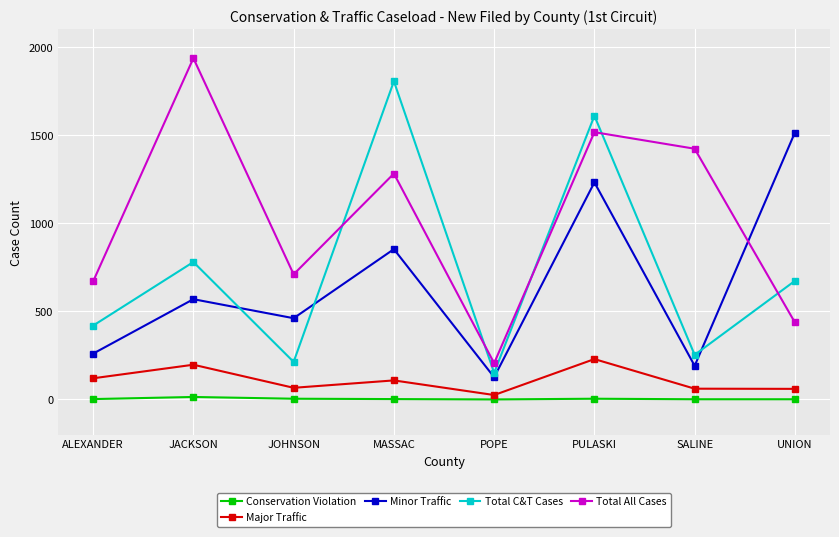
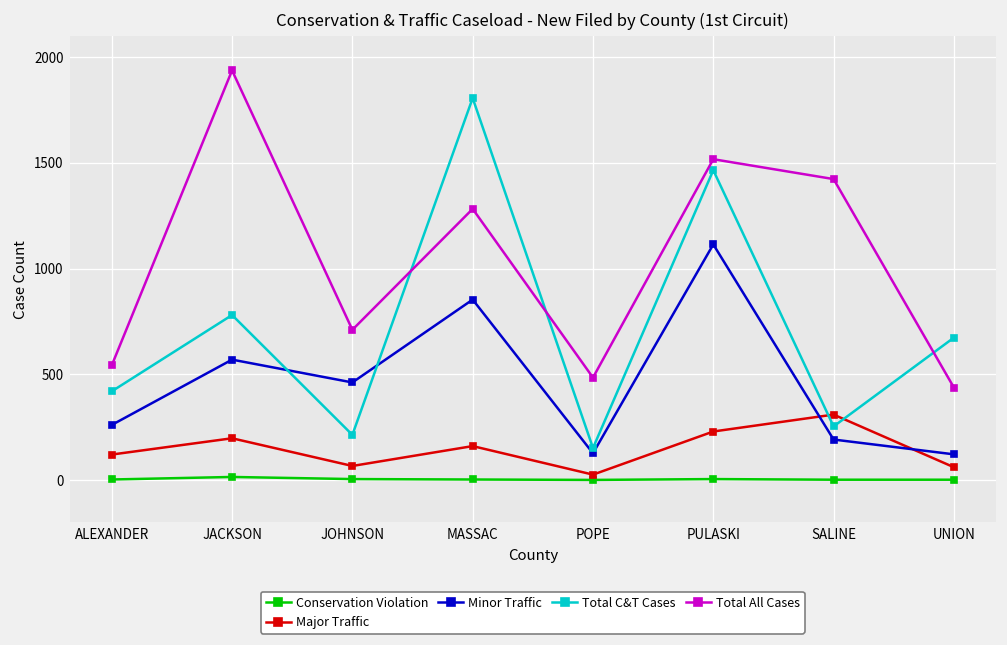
Total All Cases, ALEXANDER: 670 -> 540
Major Traffic, MASSAC: 110 -> 160
Total All Cases, POPE: 210 -> 480
Minor Traffic, PULASKI: 1230 -> 1110
Total C&T Cases, PULASKI: 1610 -> 1470
Major Traffic, SALINE: 60 -> 310
Minor Traffic, UNION: 1520 -> 120
